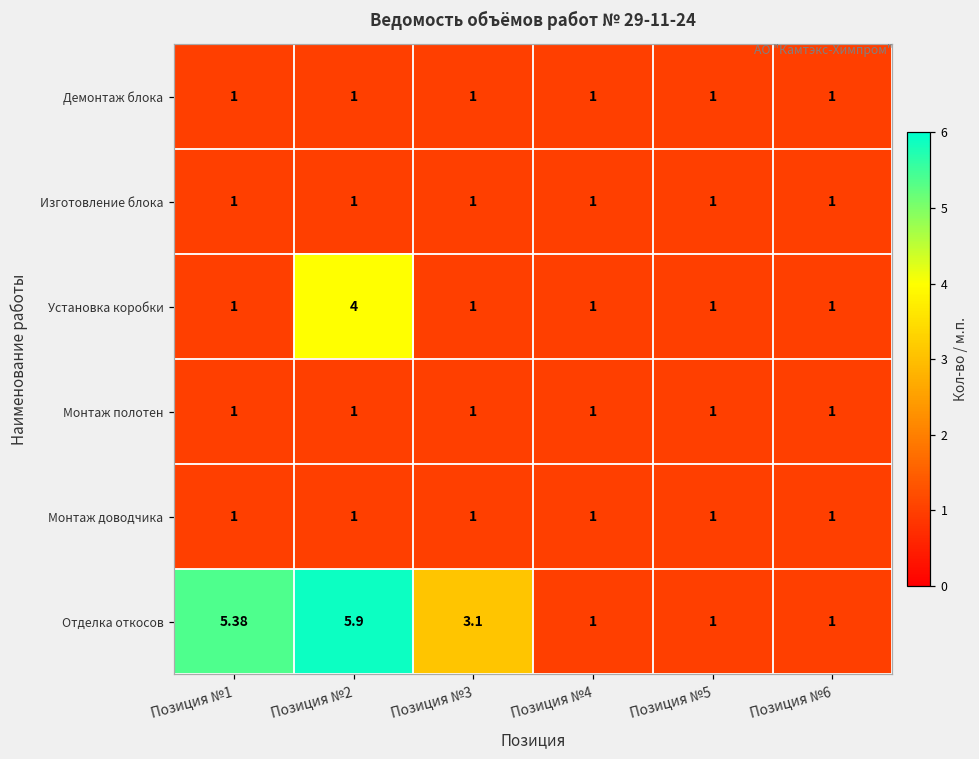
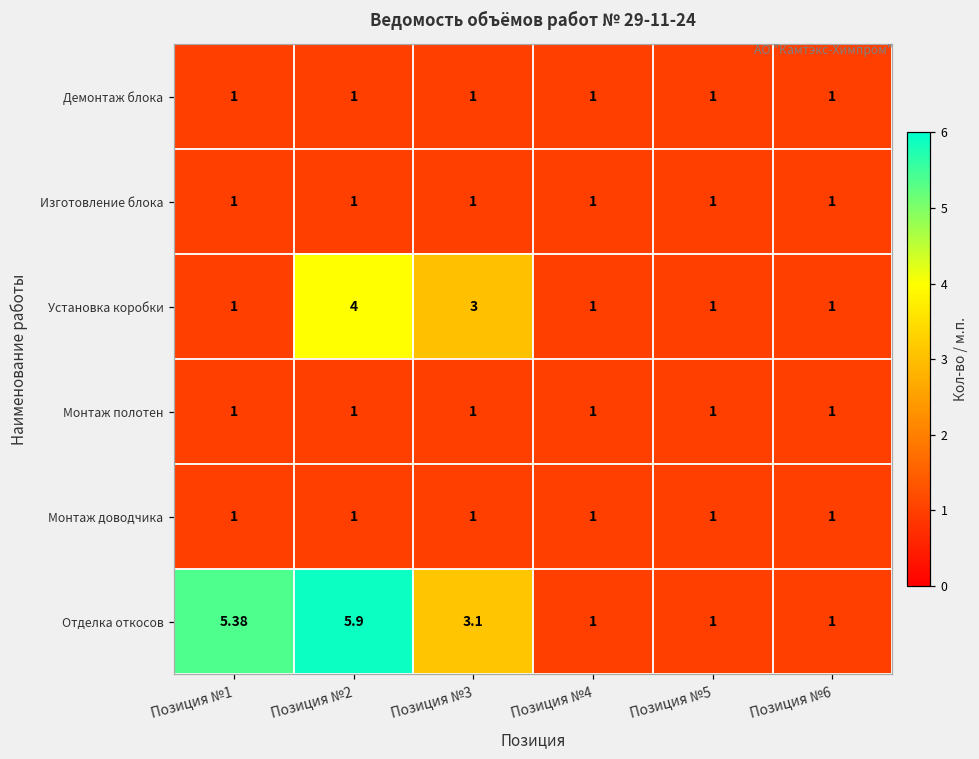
Установка коробки, Позиция №3: 1 -> 3
